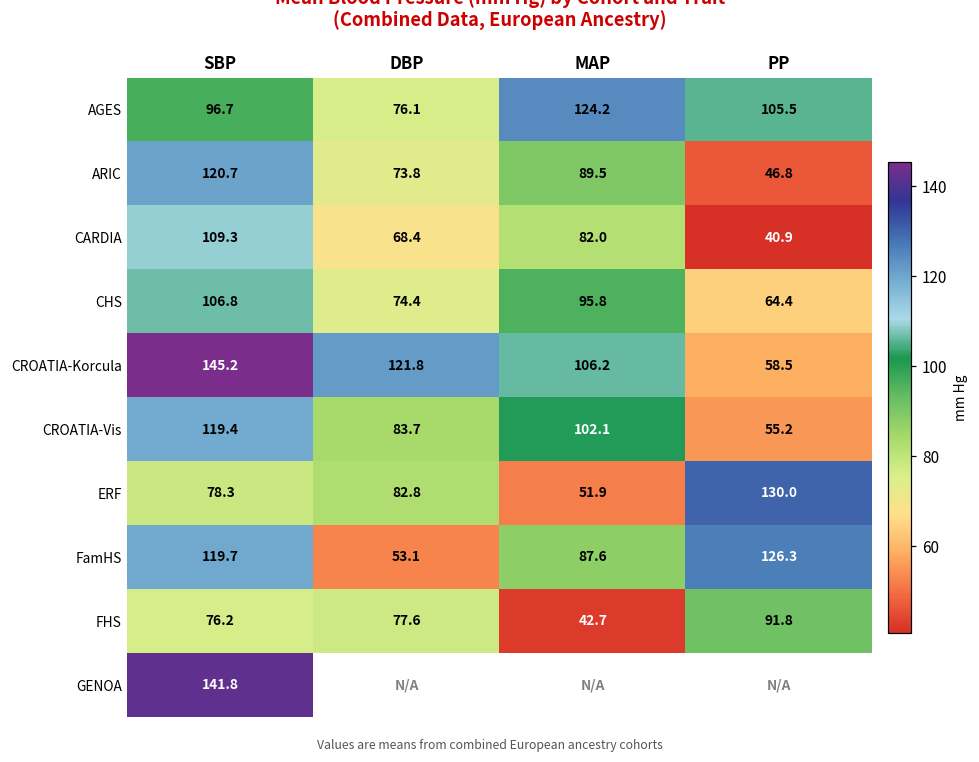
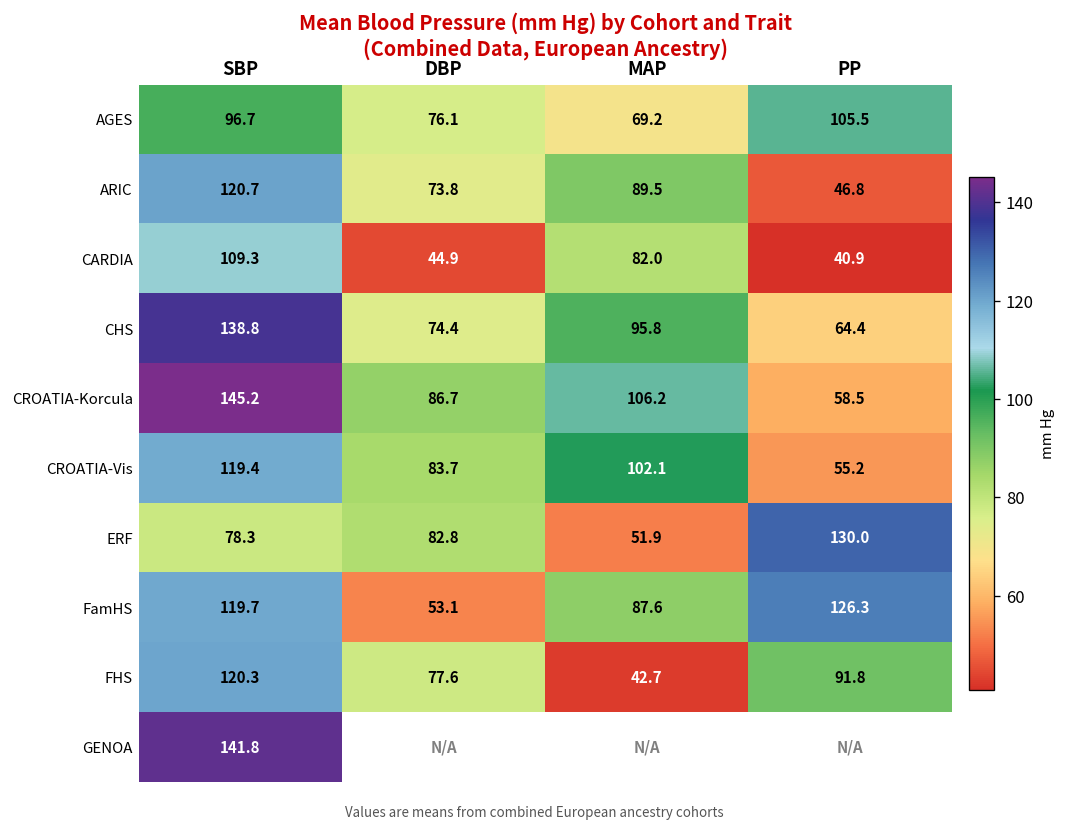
AGES, MAP: 124.2 -> 69.2
CARDIA, DBP: 68.4 -> 44.9
CHS, SBP: 106.8 -> 138.8
CROATIA-Korcula, DBP: 121.8 -> 86.7
FHS, SBP: 76.2 -> 120.3
